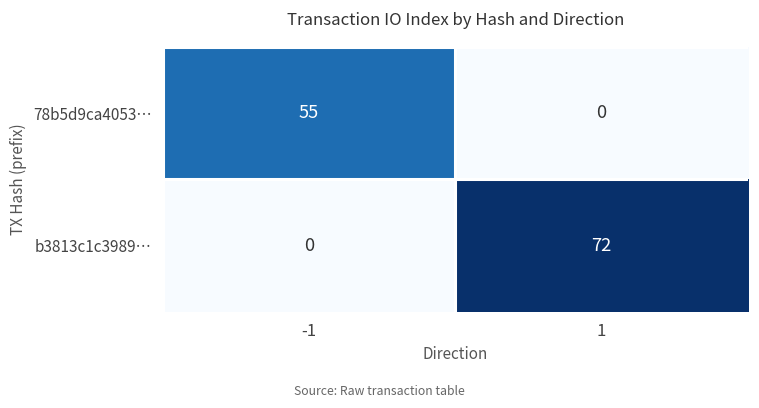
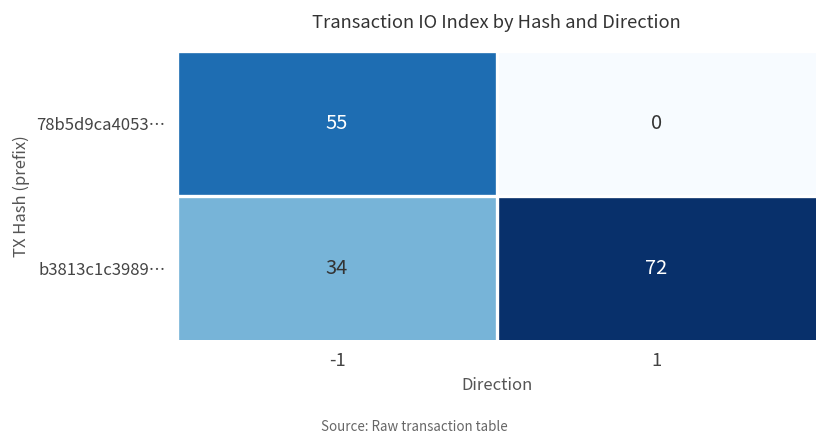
b3813c1c3989…, -1: 0 -> 34
